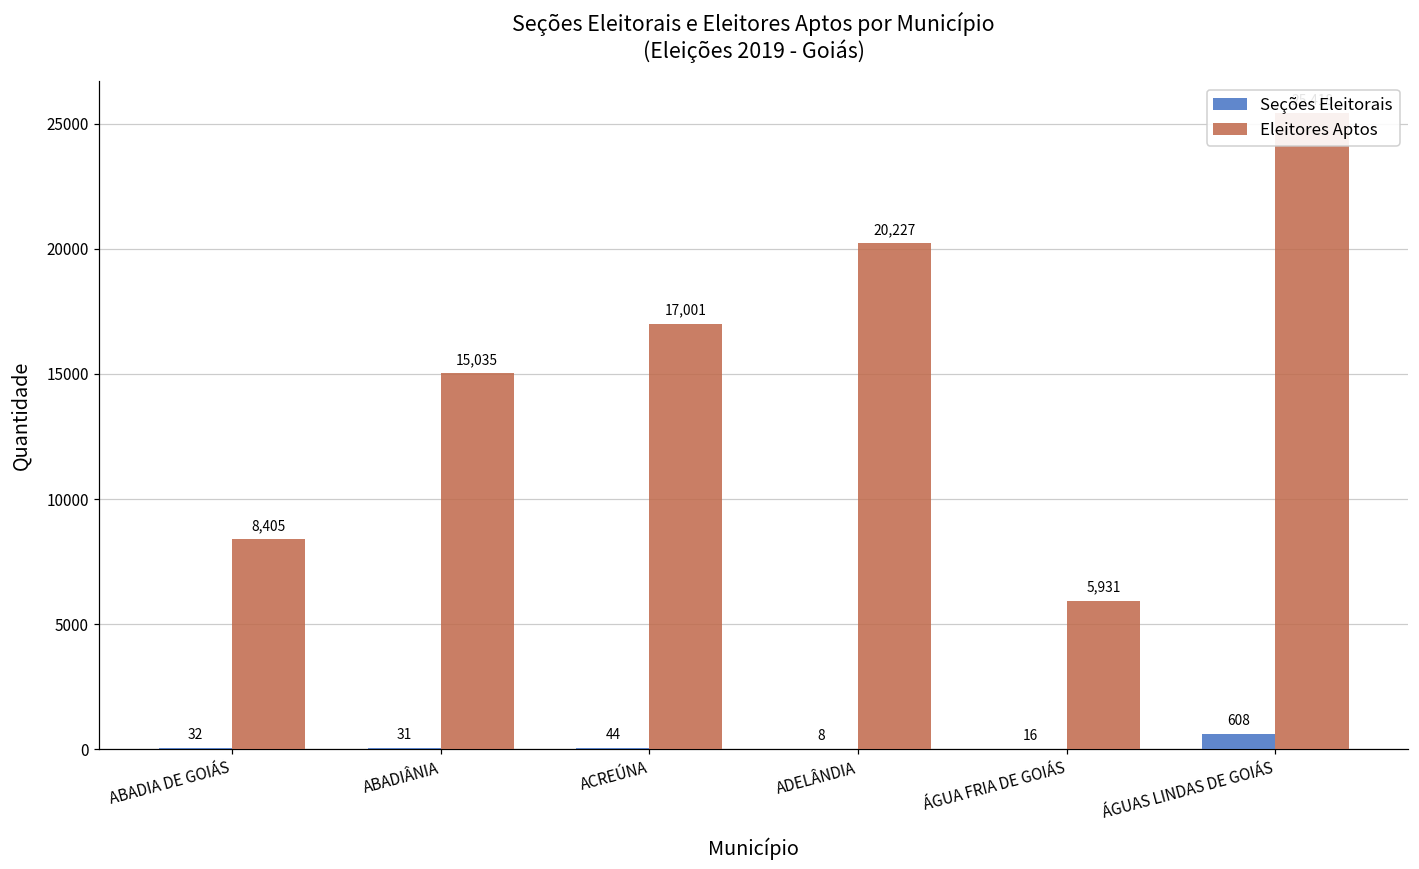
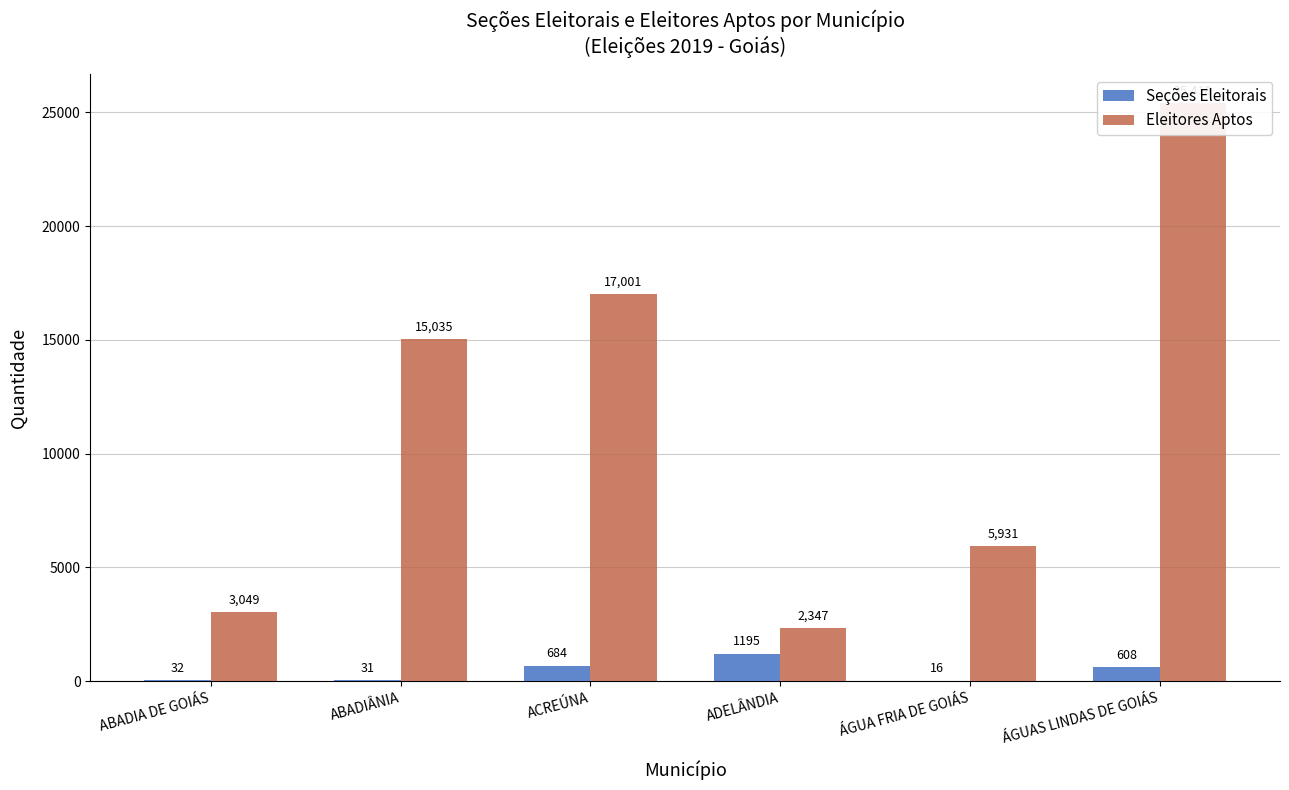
Eleitores Aptos, ABADIA DE GOIÁS: 8,405 -> 3,049
Seções Eleitorais, ACREÚNA: 44 -> 684
Seções Eleitorais, ADELÂNDIA: 8 -> 1195
Eleitores Aptos, ADELÂNDIA: 20,227 -> 2,347
